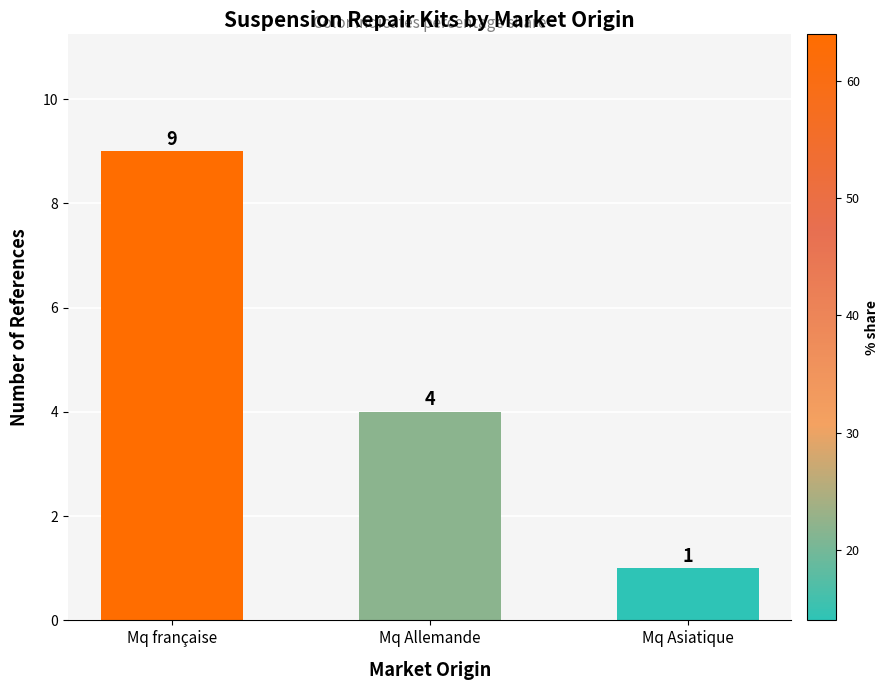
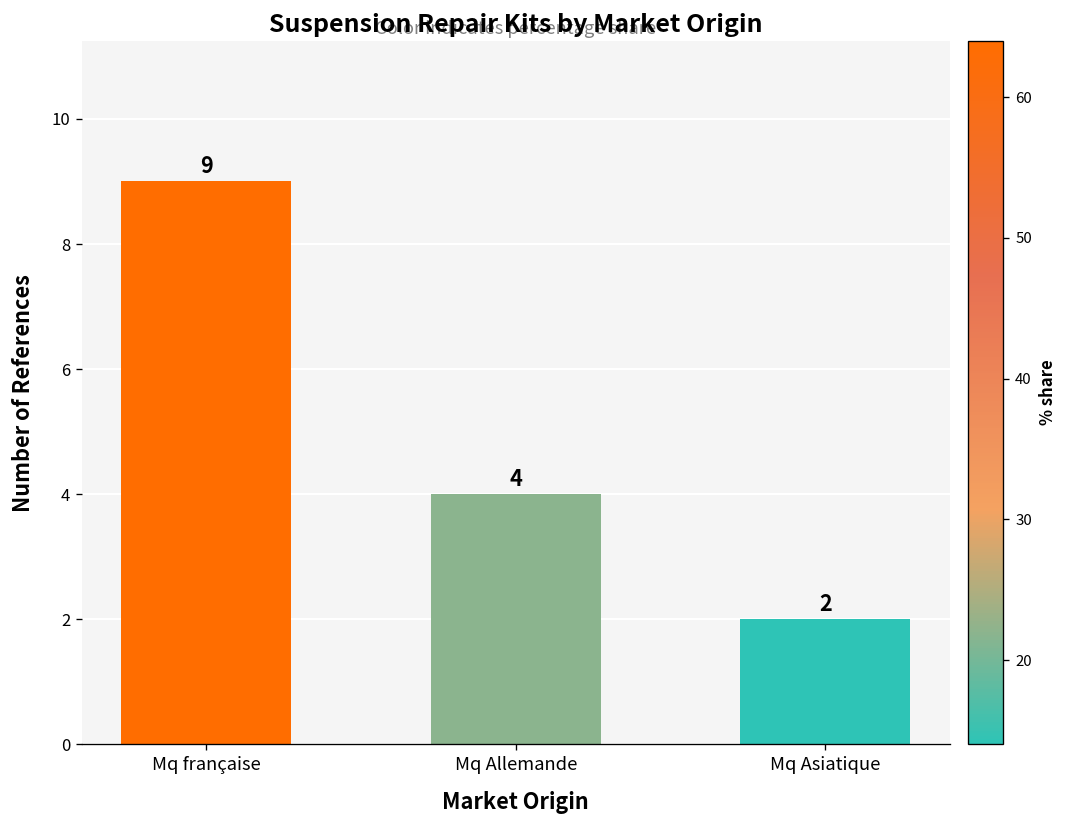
Mq Asiatique: 1 -> 2
